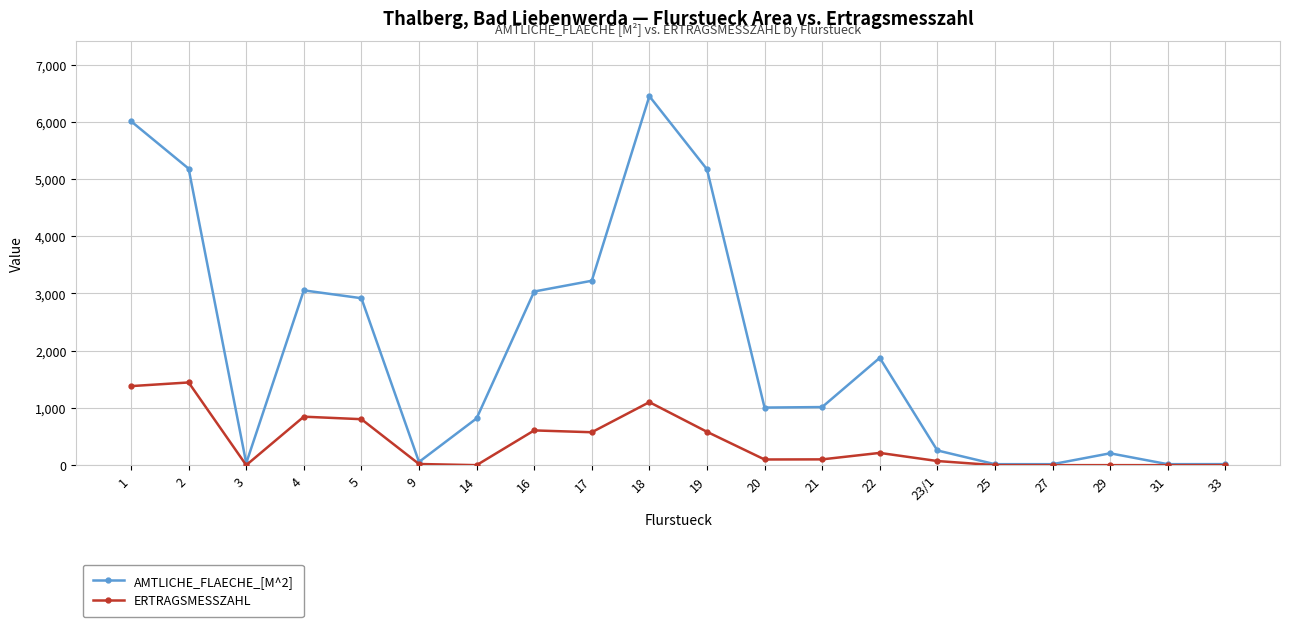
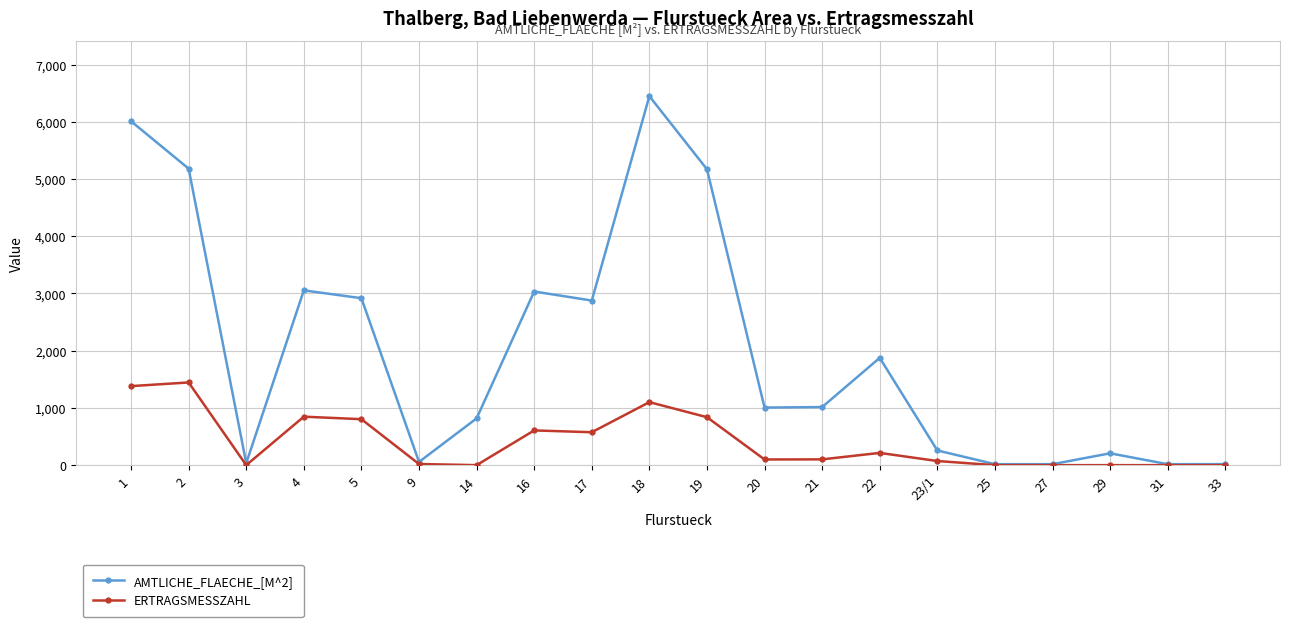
AMTLICHE_FLAECHE_[M^2], 17: 3,200 -> 2,900
ERTRAGSMESSZAHL, 19: 600 -> 800
